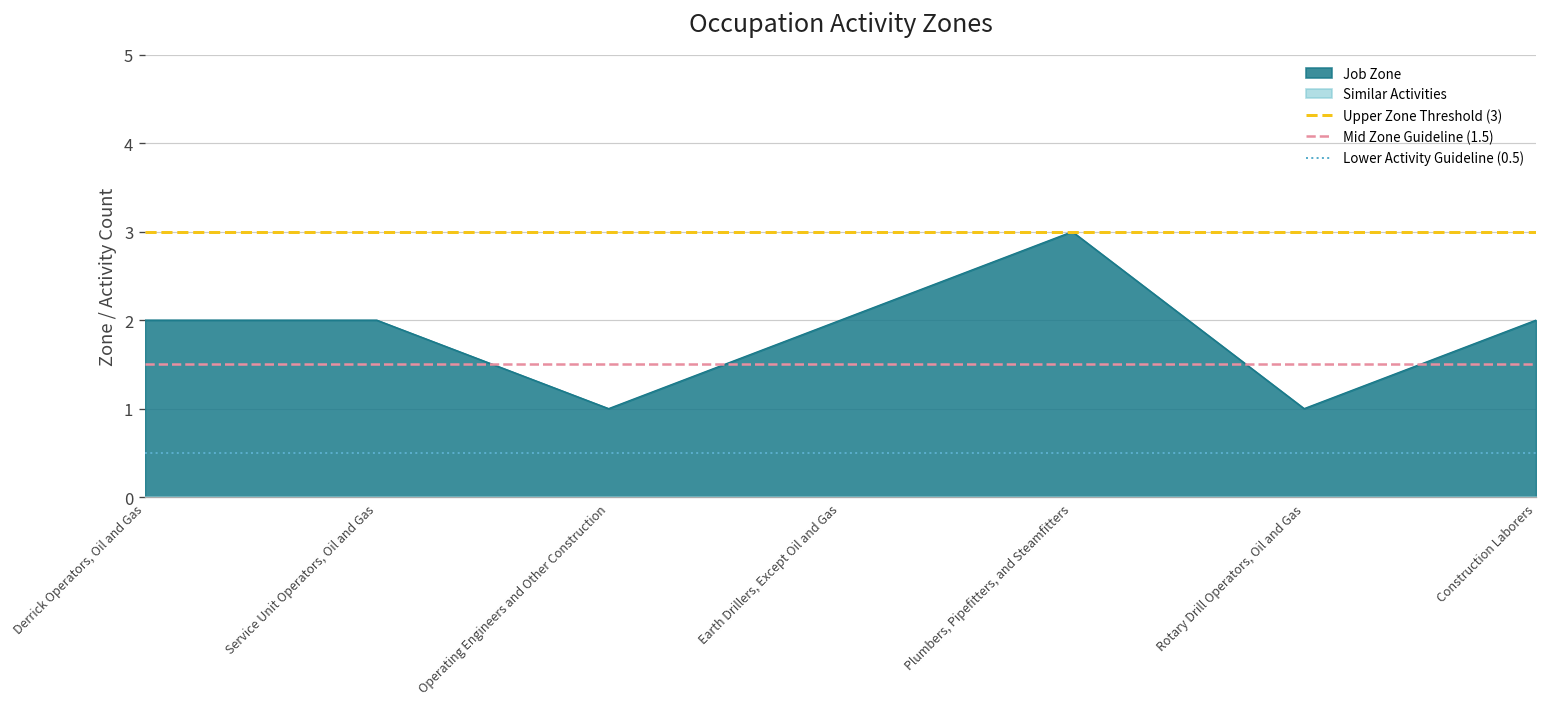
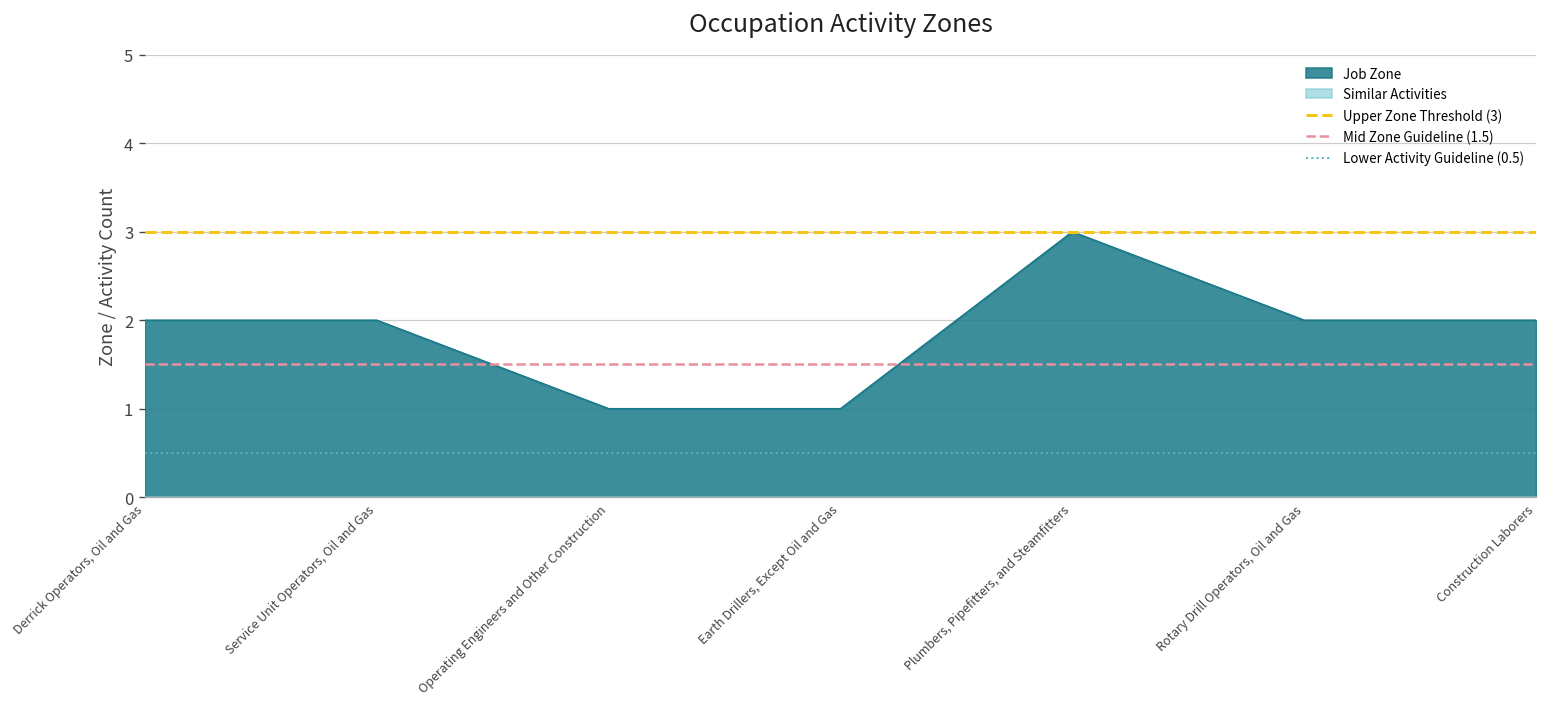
Job Zone, Earth Drillers, Except Oil and Gas: 2 -> 1
Job Zone, Rotary Drill Operators, Oil and Gas: 1 -> 2
